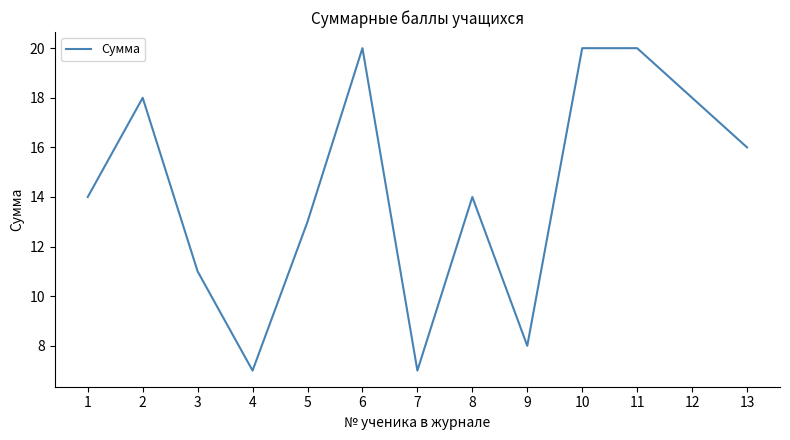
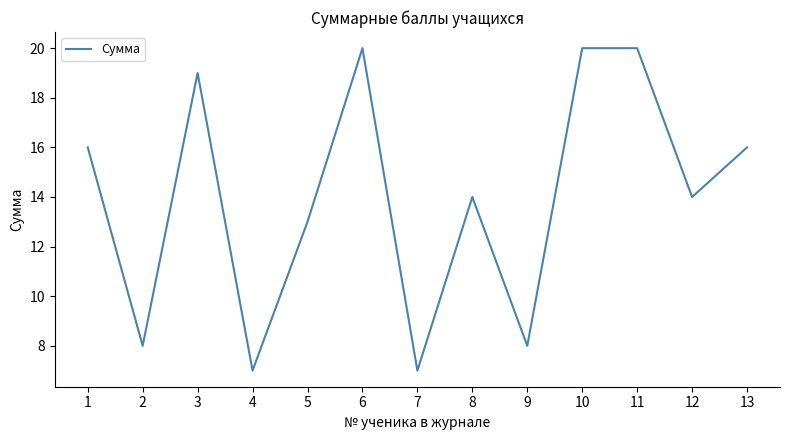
1: 14 -> 16
2: 18 -> 8
3: 11 -> 19
12: 18 -> 14
